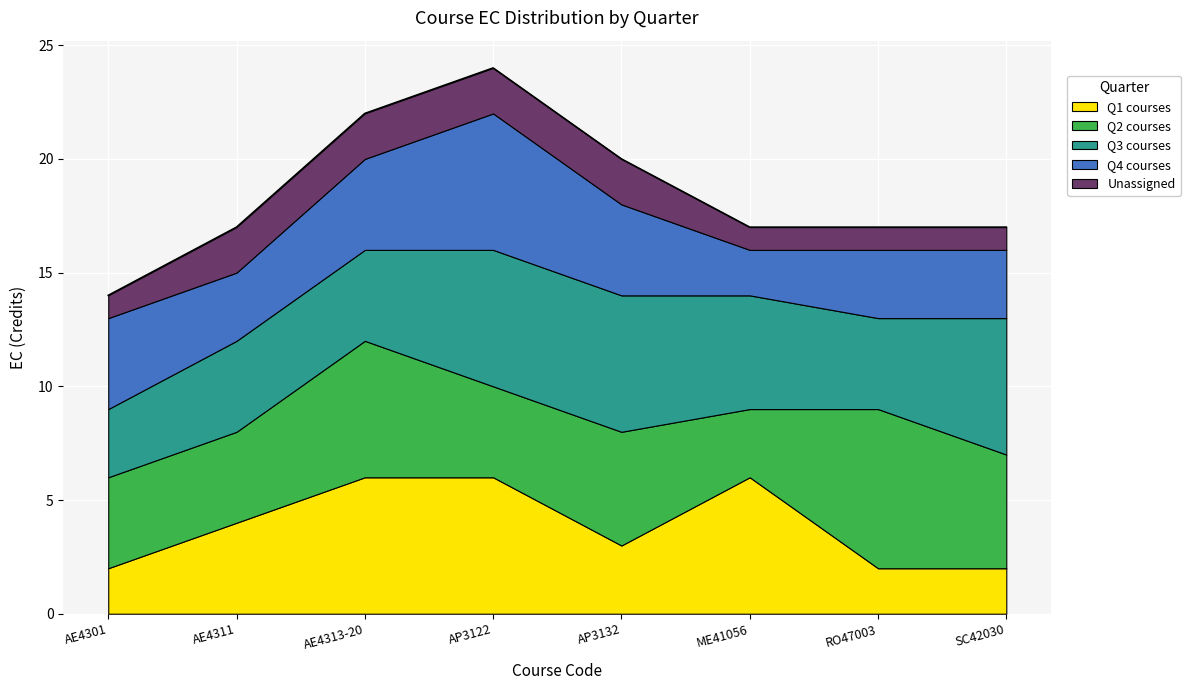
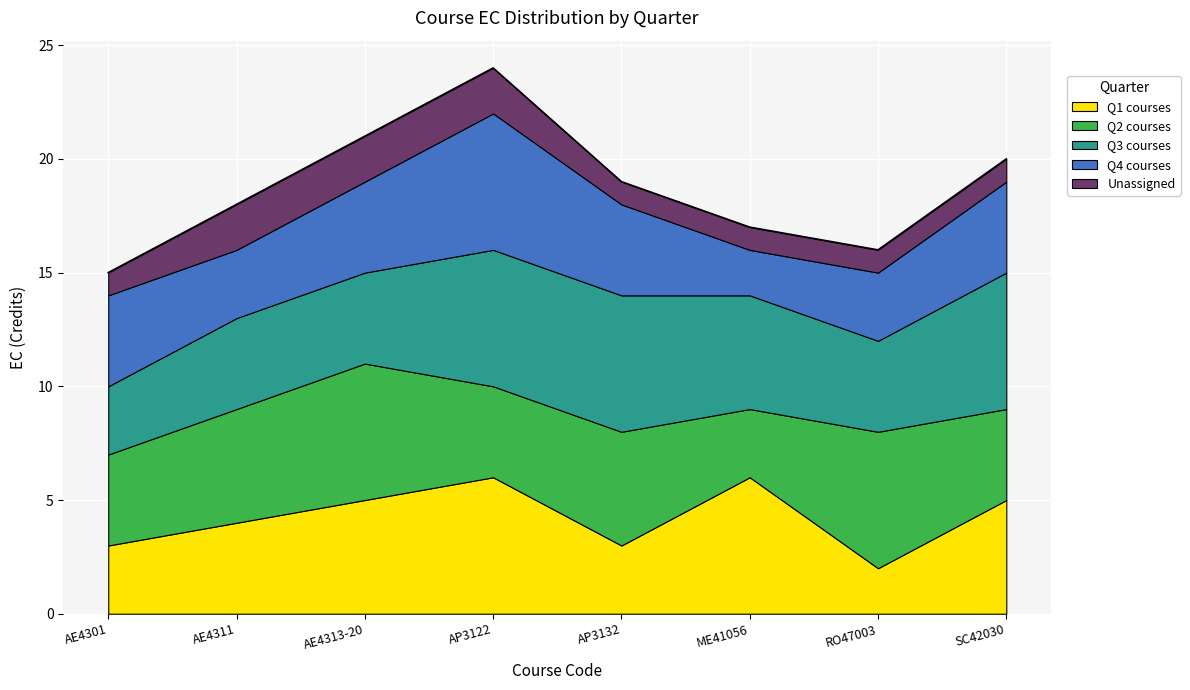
Q1 courses, AE4301: 2 -> 3
Q2 courses, AE4311: 4 -> 5
Q1 courses, AE4313-20: 6 -> 5
Unassigned, AP3132: 2 -> 1
Q2 courses, RO47003: 7 -> 6
Q1 courses, SC42030: 2 -> 5
Q2 courses, SC42030: 5 -> 4
Q4 courses, SC42030: 3 -> 4
